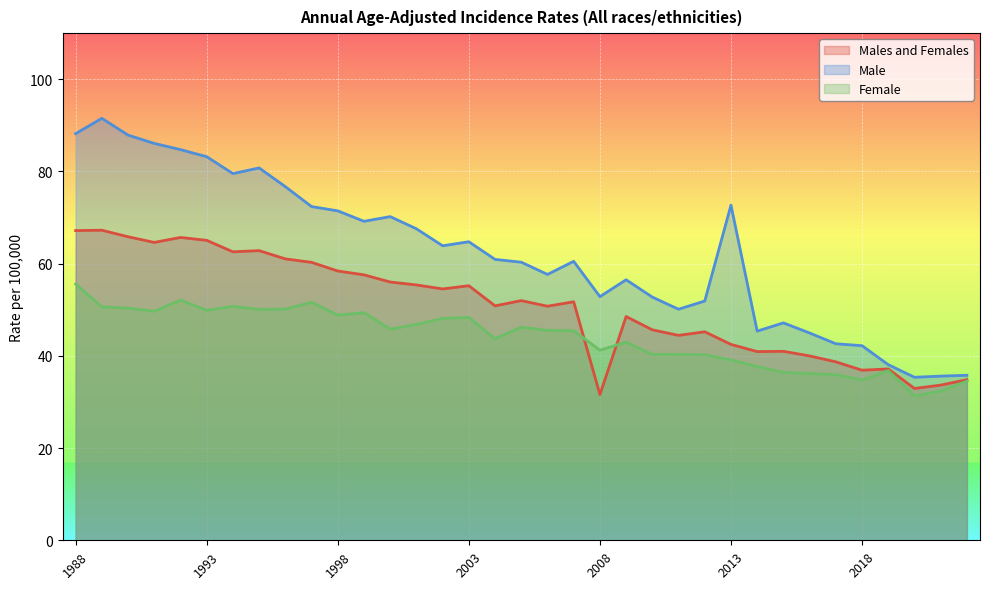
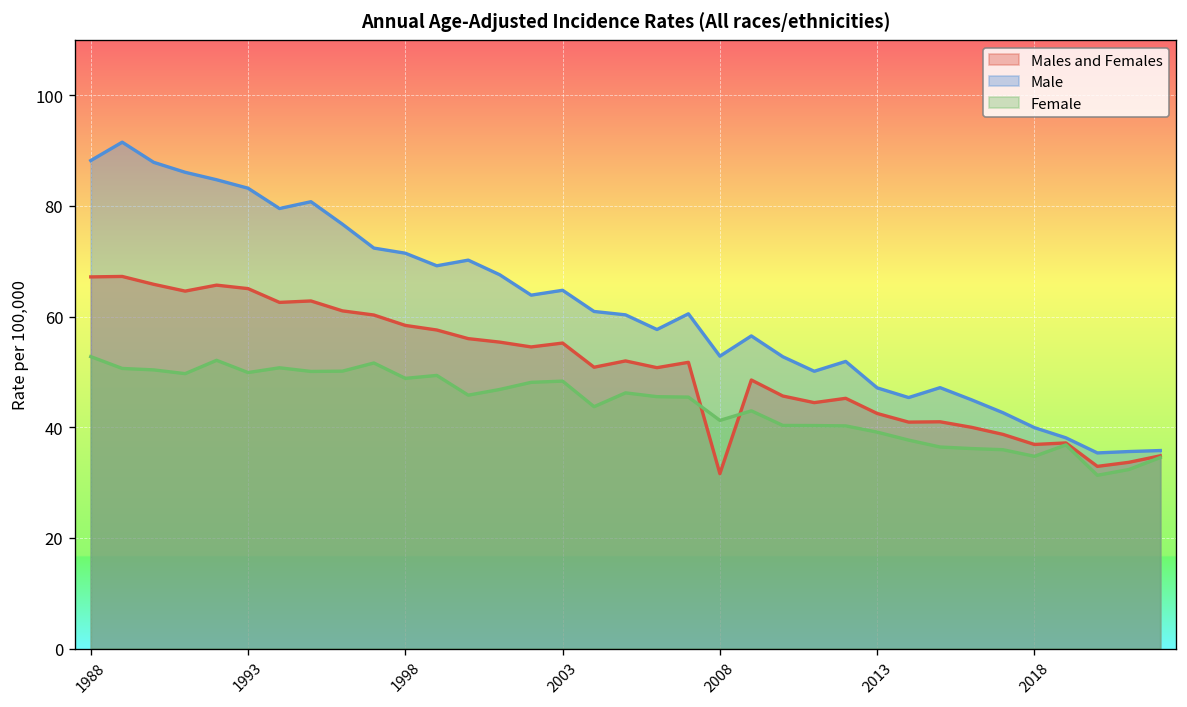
Female, 1988: 56 -> 53
Male, 2013: 73 -> 47
Male, 2018: 42 -> 40
